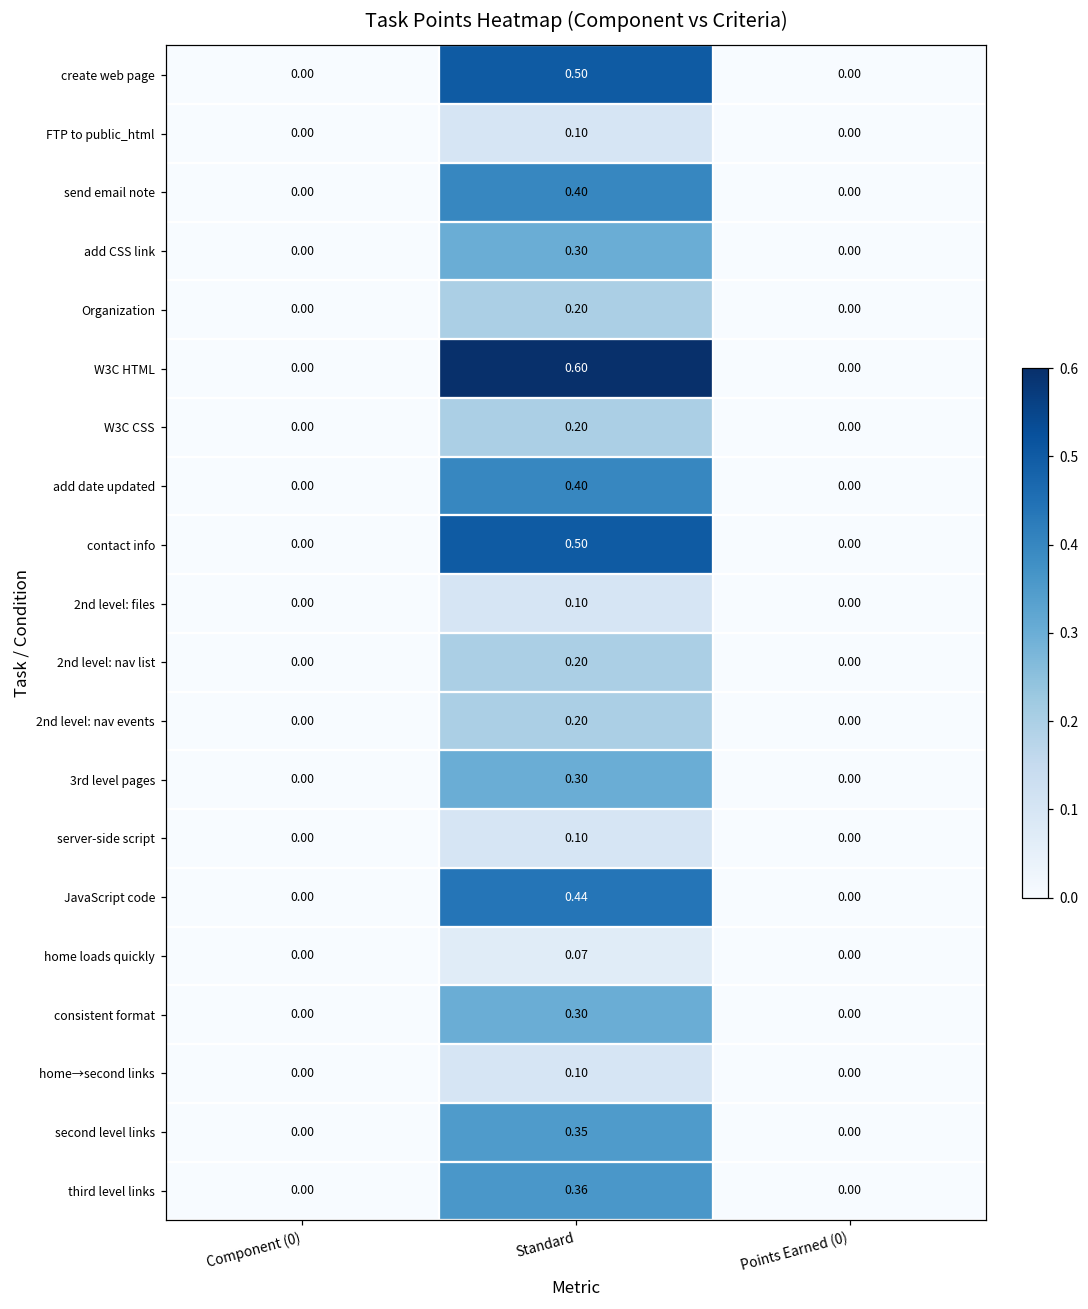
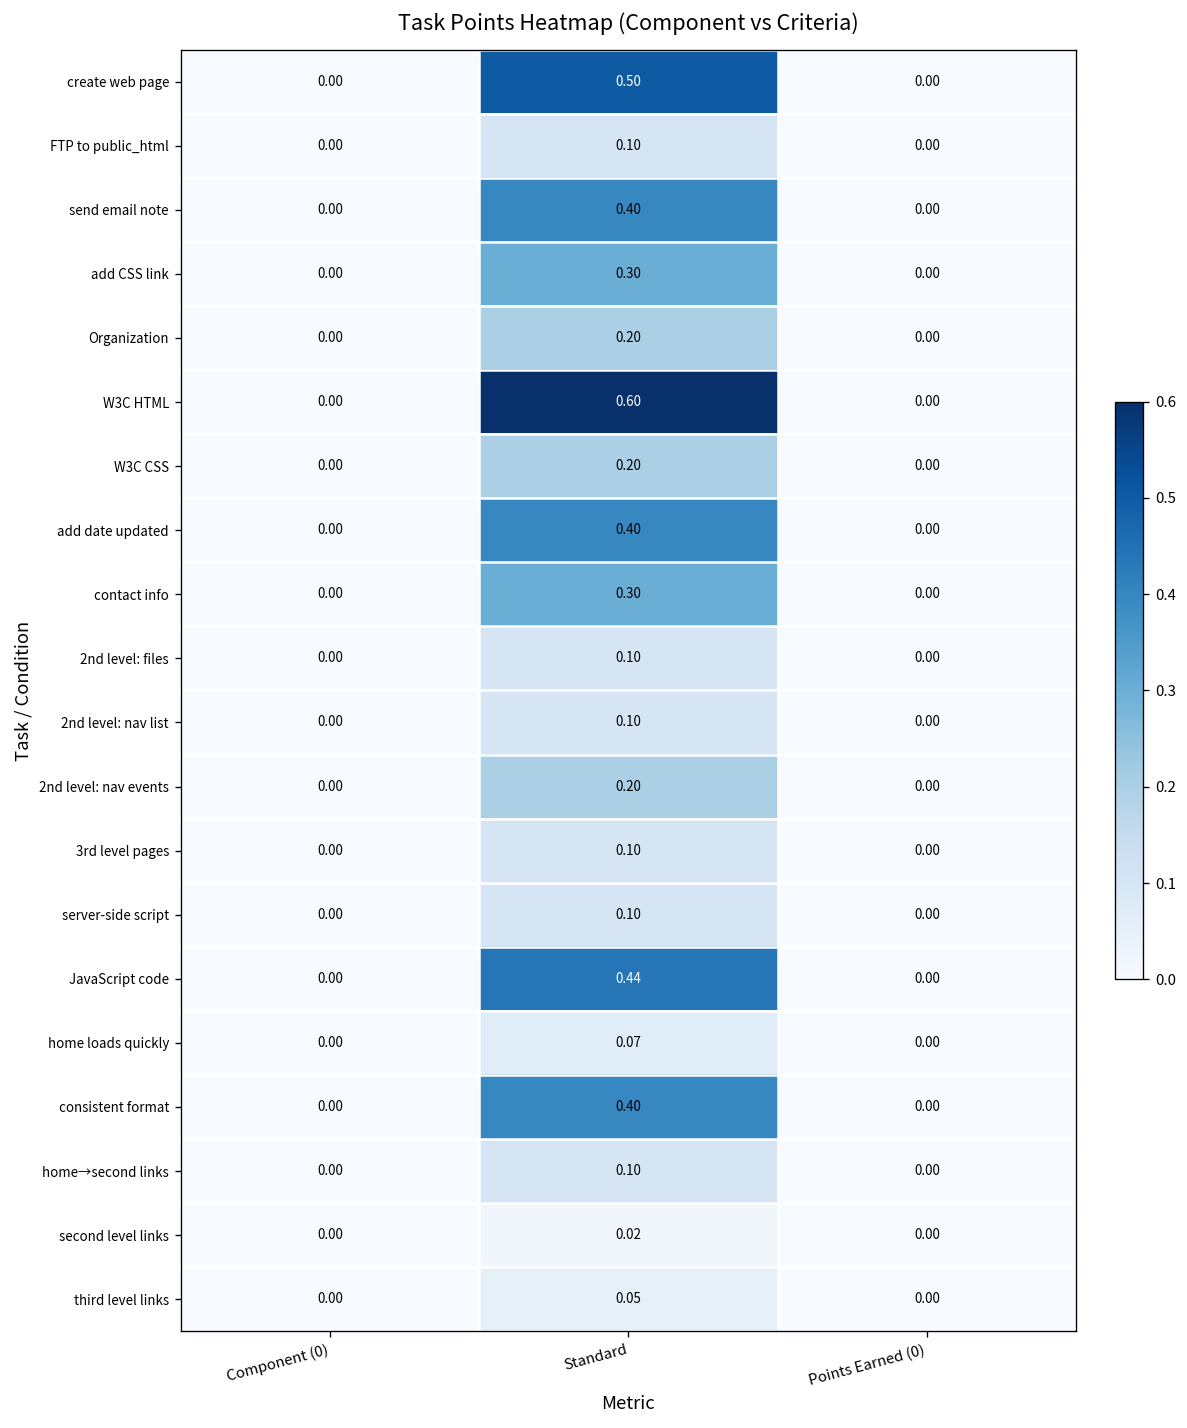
contact info, Standard: 0.50 -> 0.30
2nd level: nav list, Standard: 0.20 -> 0.10
3rd level pages, Standard: 0.30 -> 0.10
consistent format, Standard: 0.30 -> 0.40
second level links, Standard: 0.35 -> 0.02
third level links, Standard: 0.36 -> 0.05
